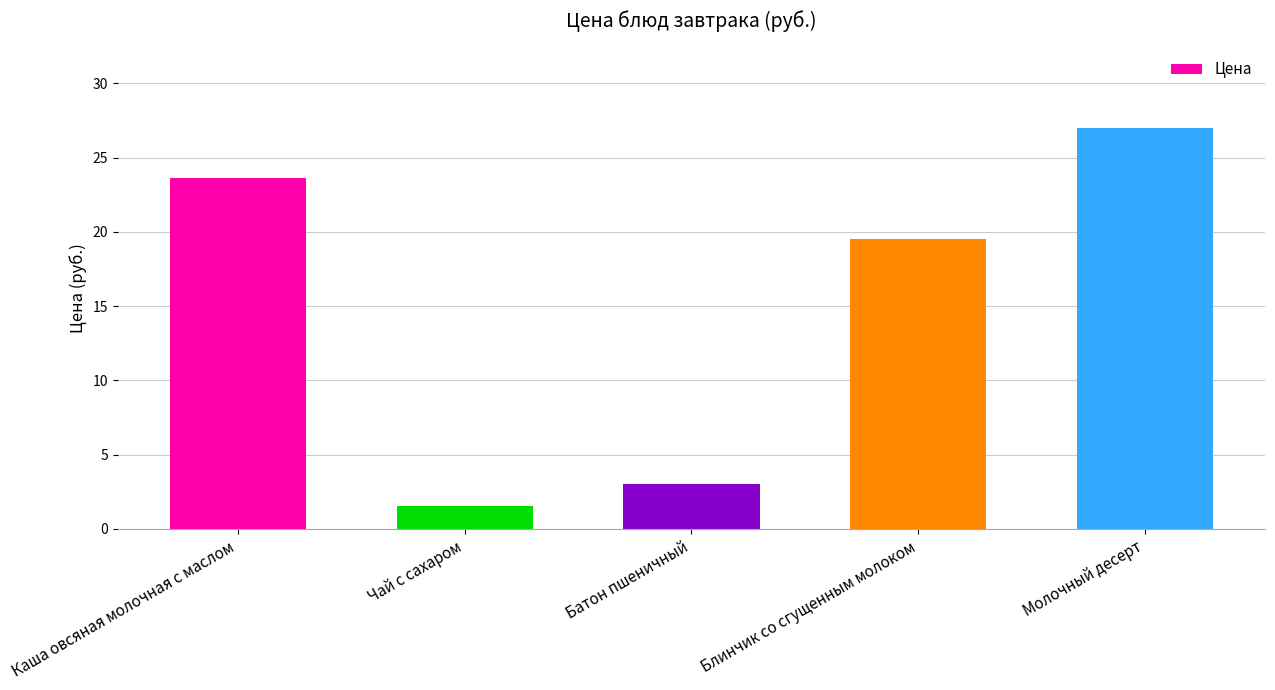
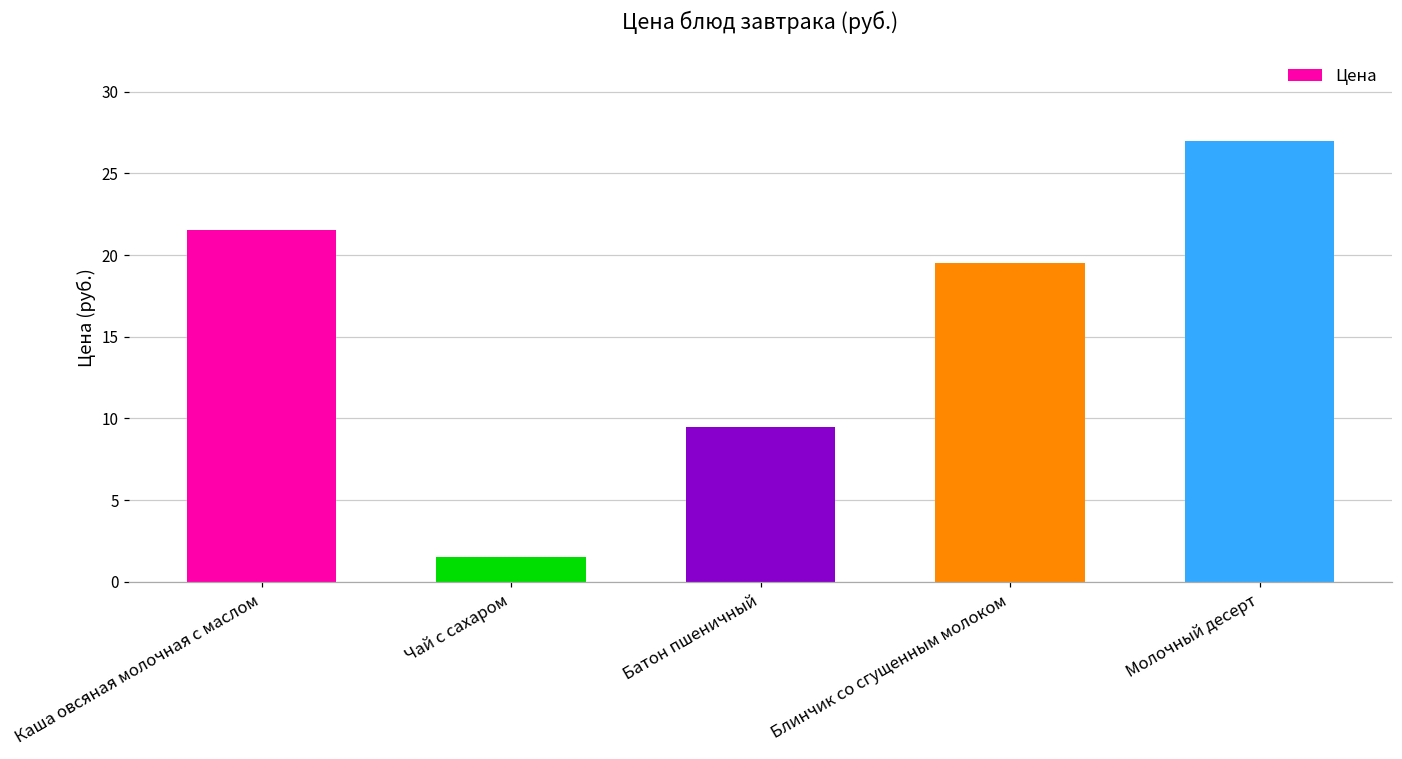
Каша овсяная молочная с маслом: 23.6 -> 21.5
Батон пшеничный: 3.0 -> 9.5
